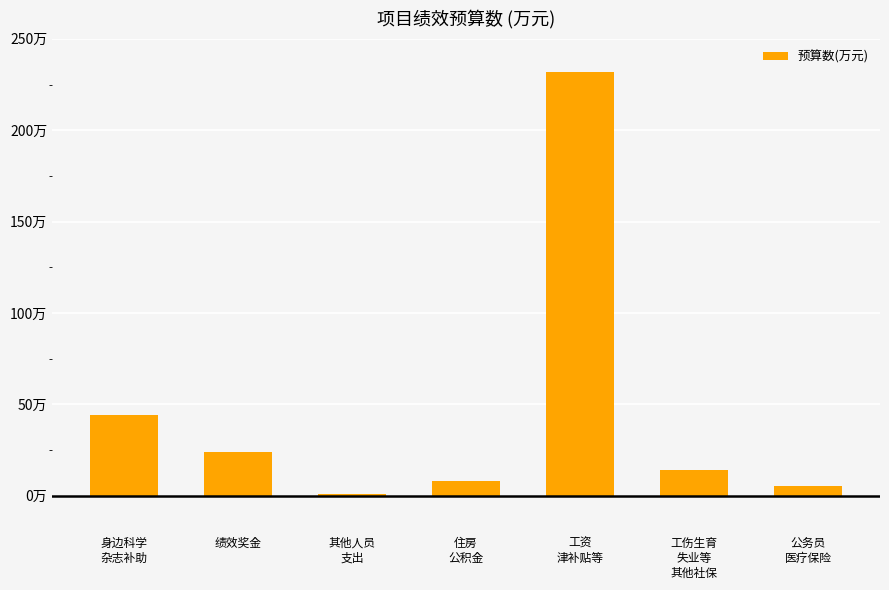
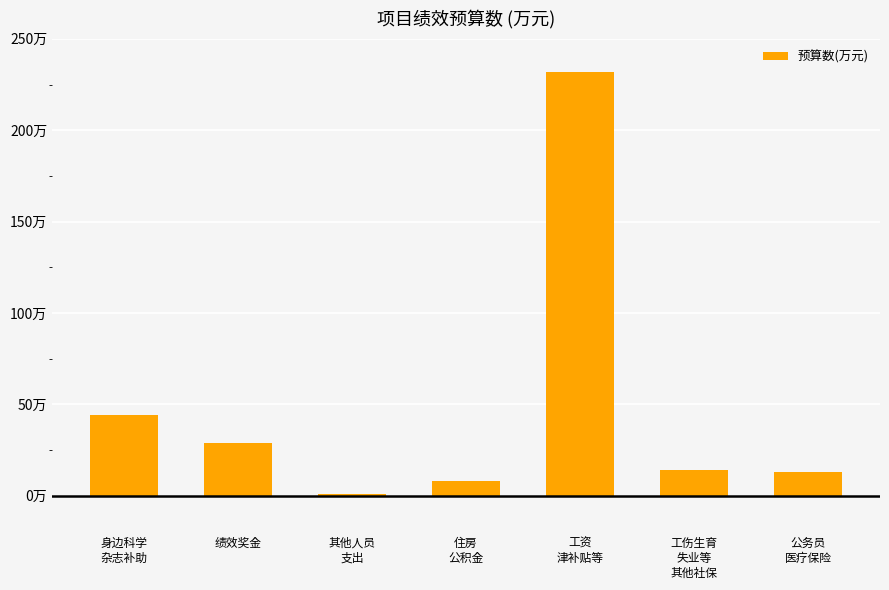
绩效奖金: 24万 -> 29万
公务员 医疗保险: 5万 -> 13万
